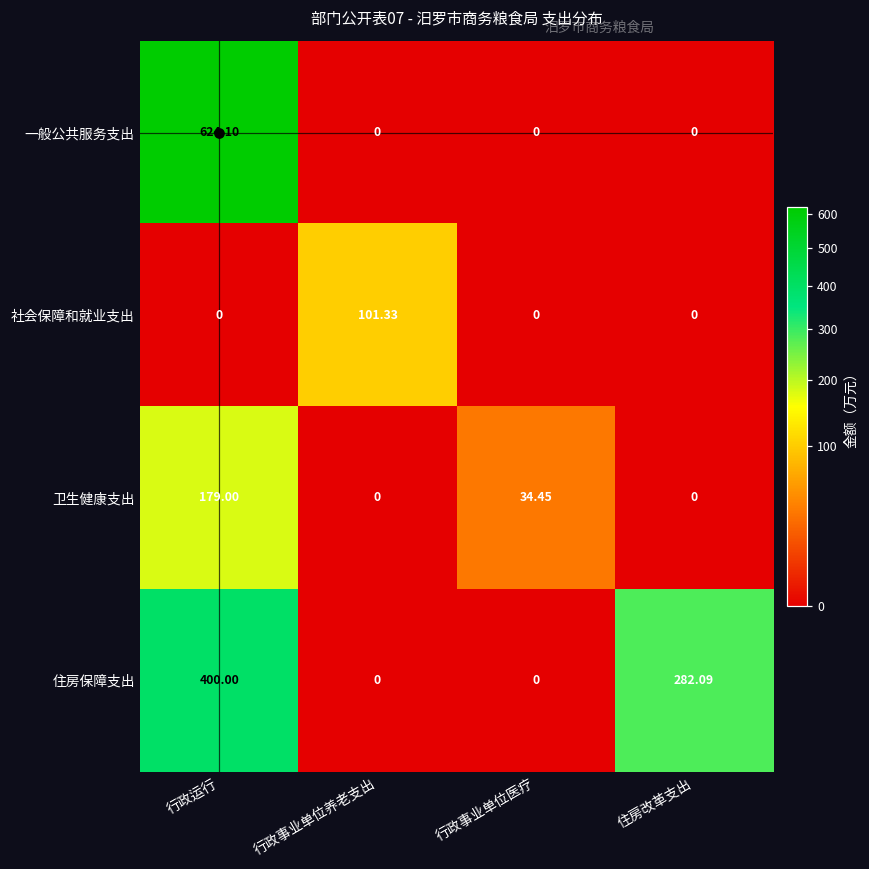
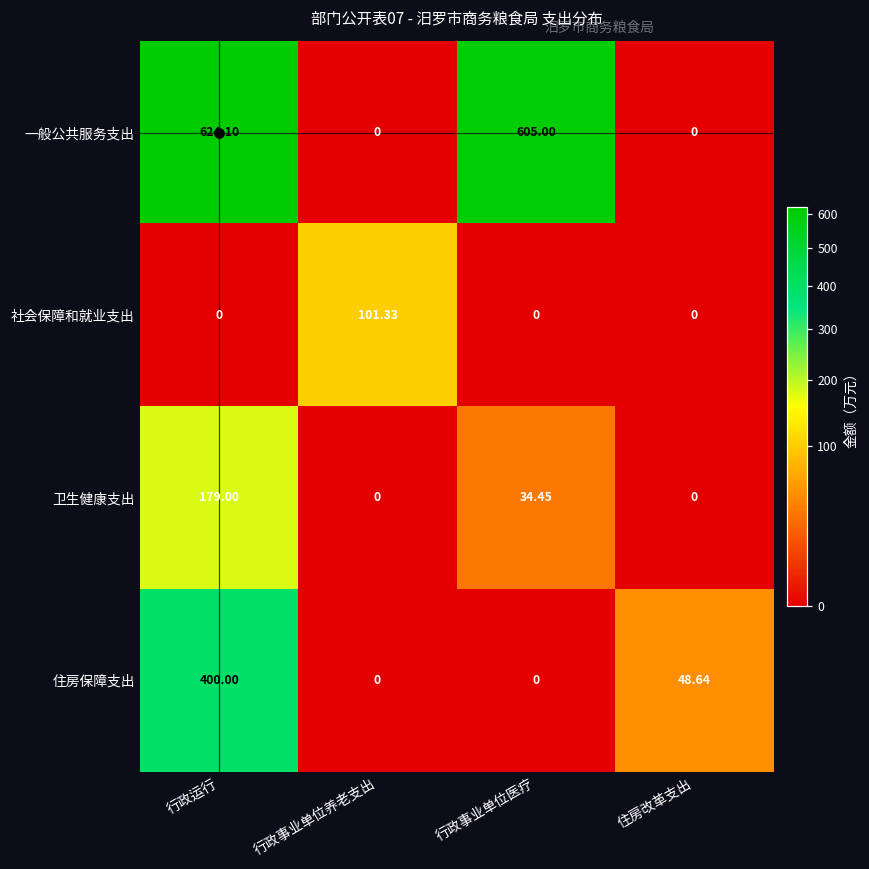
一般公共服务支出, 行政事业单位医疗: 0 -> 605.00
住房保障支出, 住房改革支出: 282.09 -> 48.64
